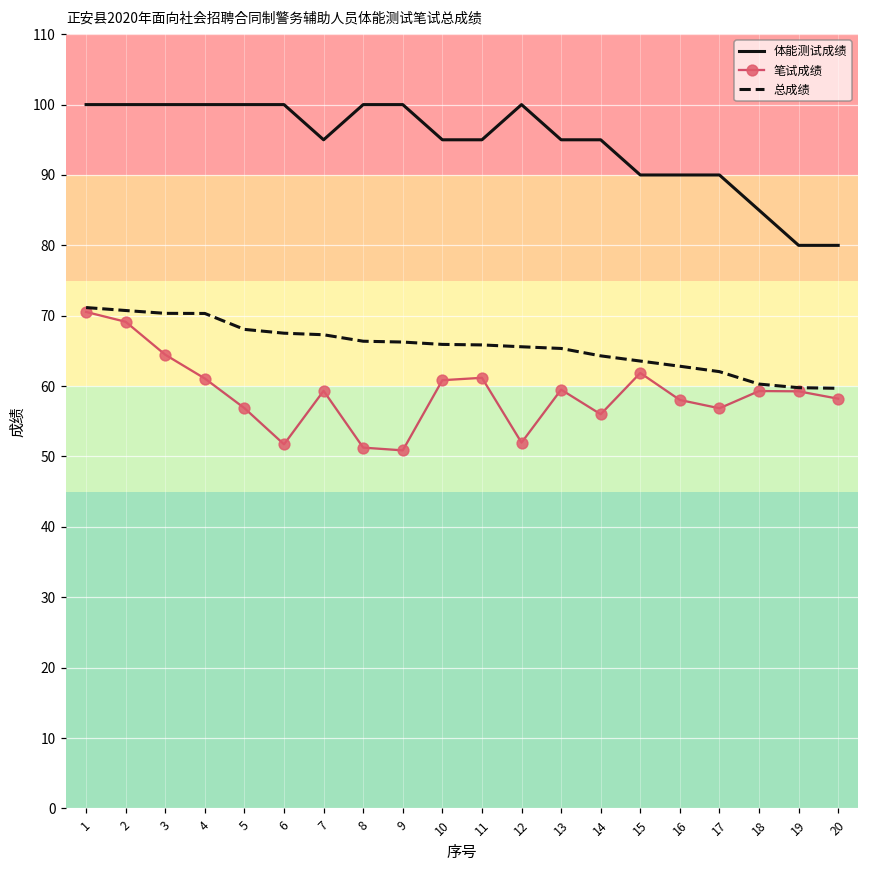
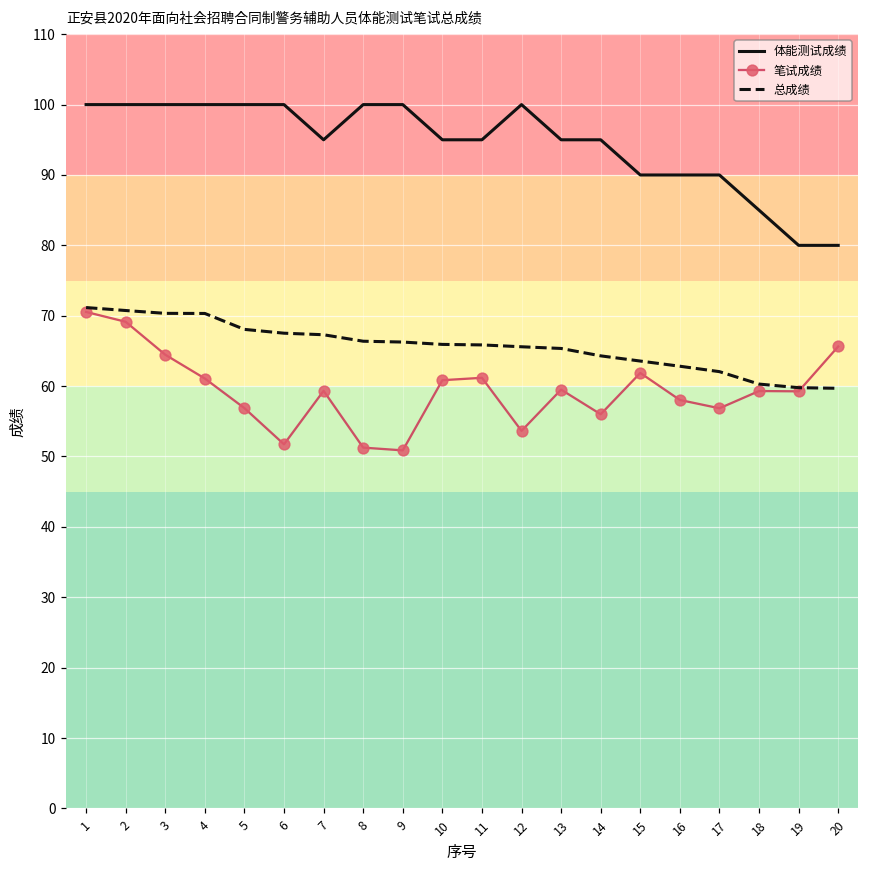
笔试成绩, 12: 52 -> 54
笔试成绩, 20: 58 -> 66
